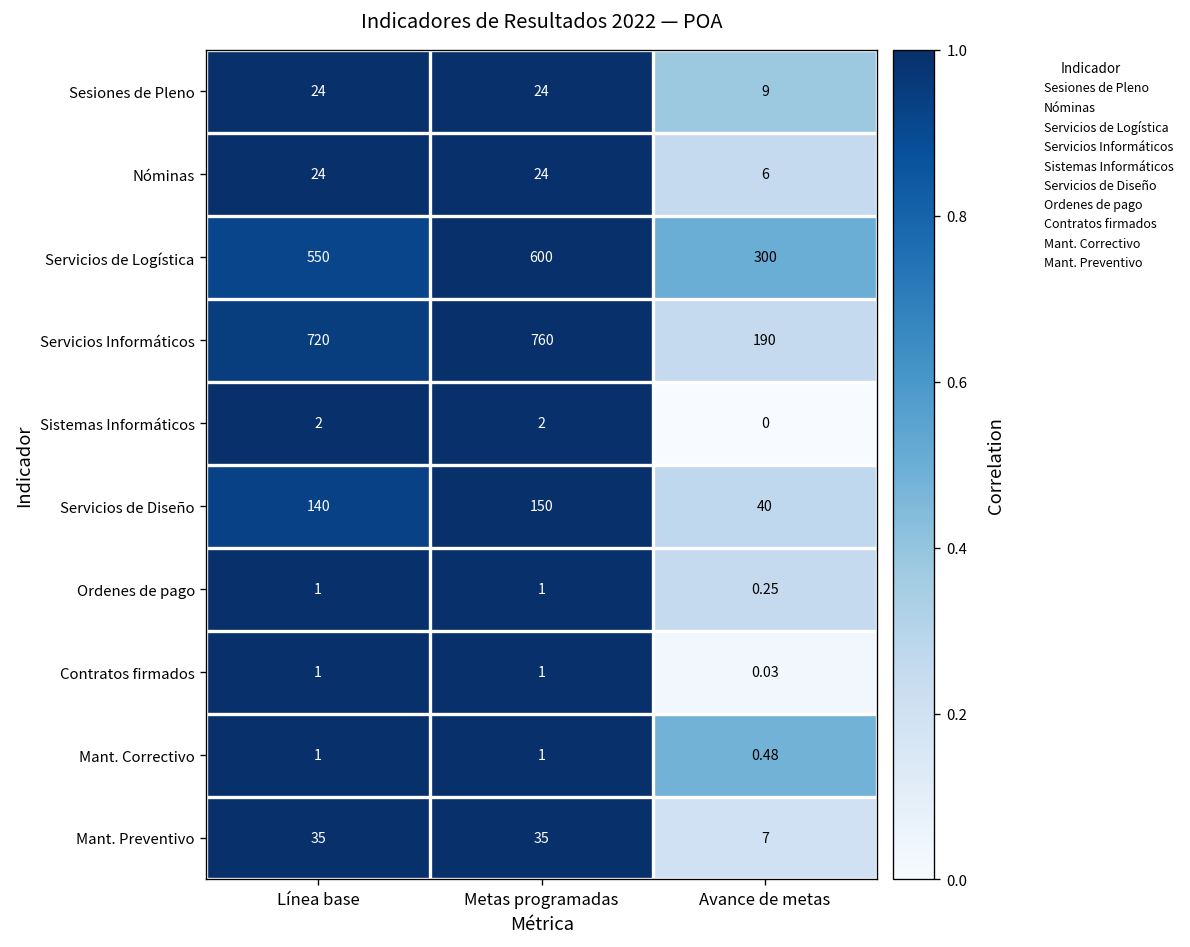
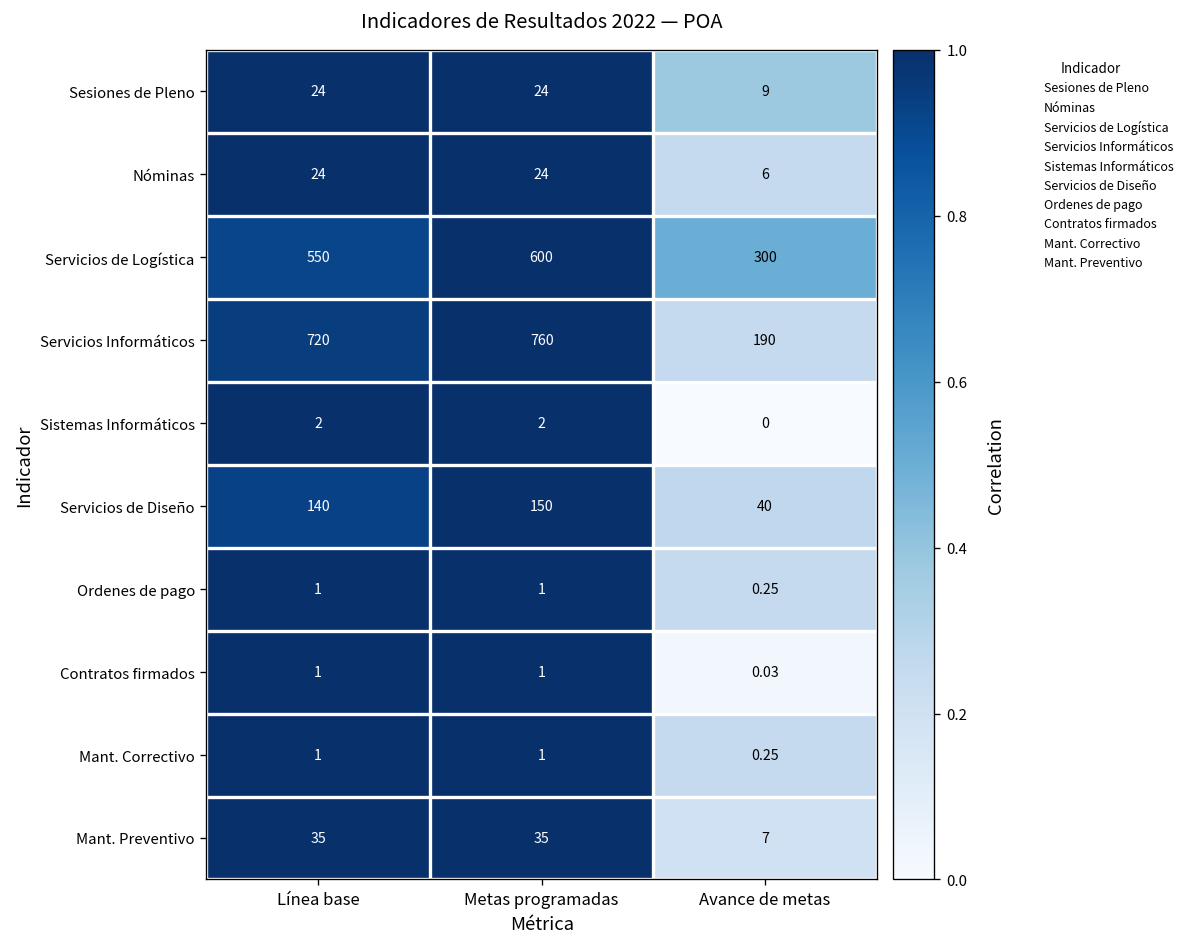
Mant. Correctivo, Avance de metas: 0.48 -> 0.25
